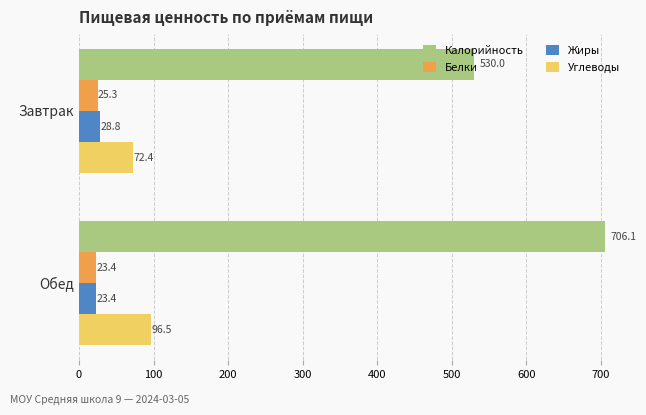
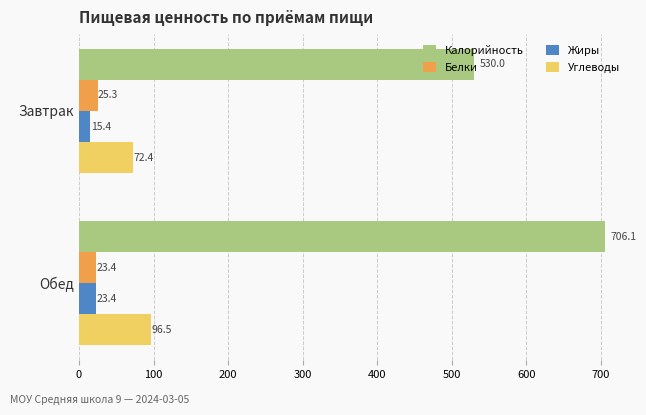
Жиры, Завтрак: 28.8 -> 15.4
